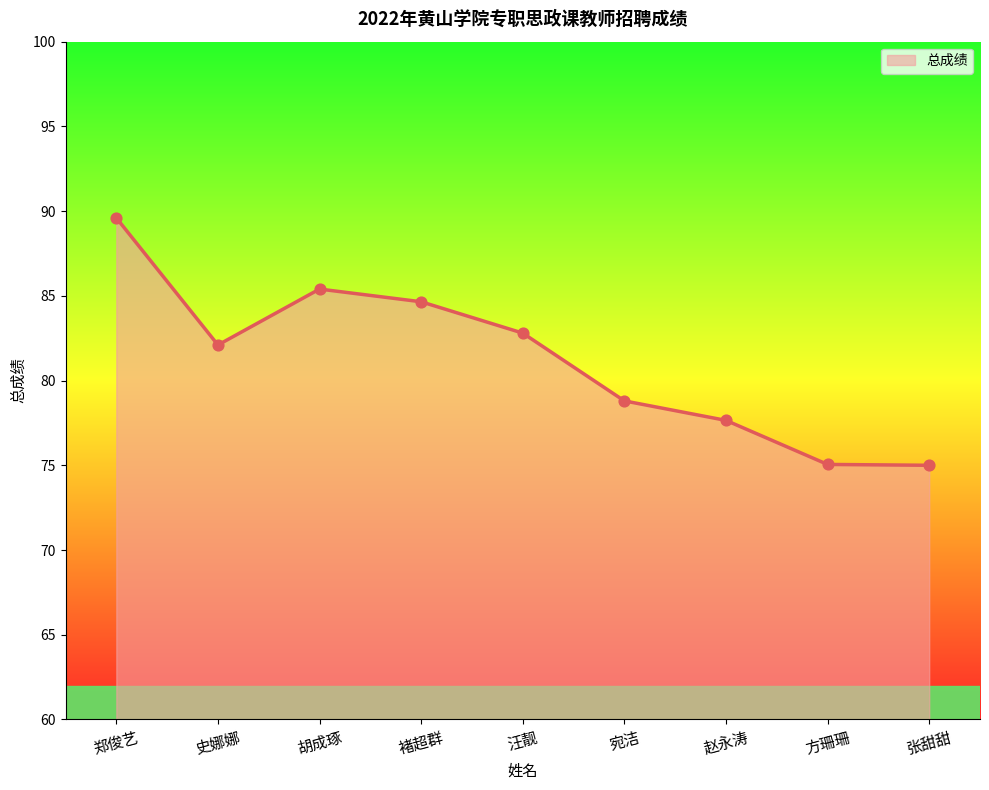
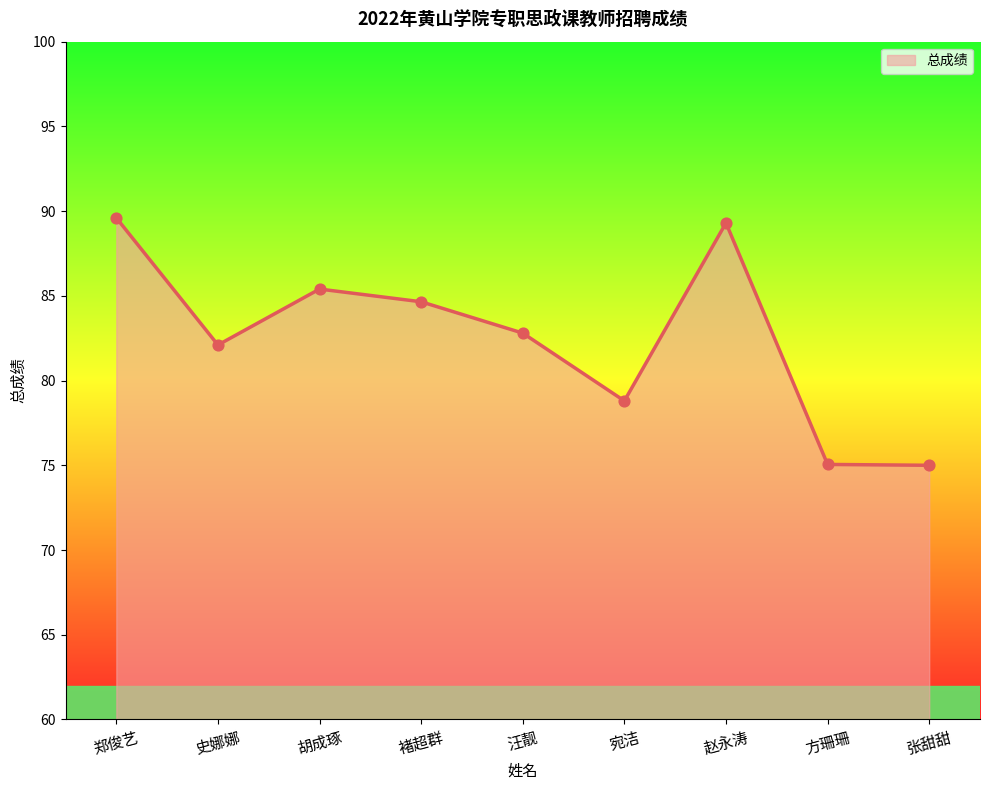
赵永涛: 77.7 -> 89.3
